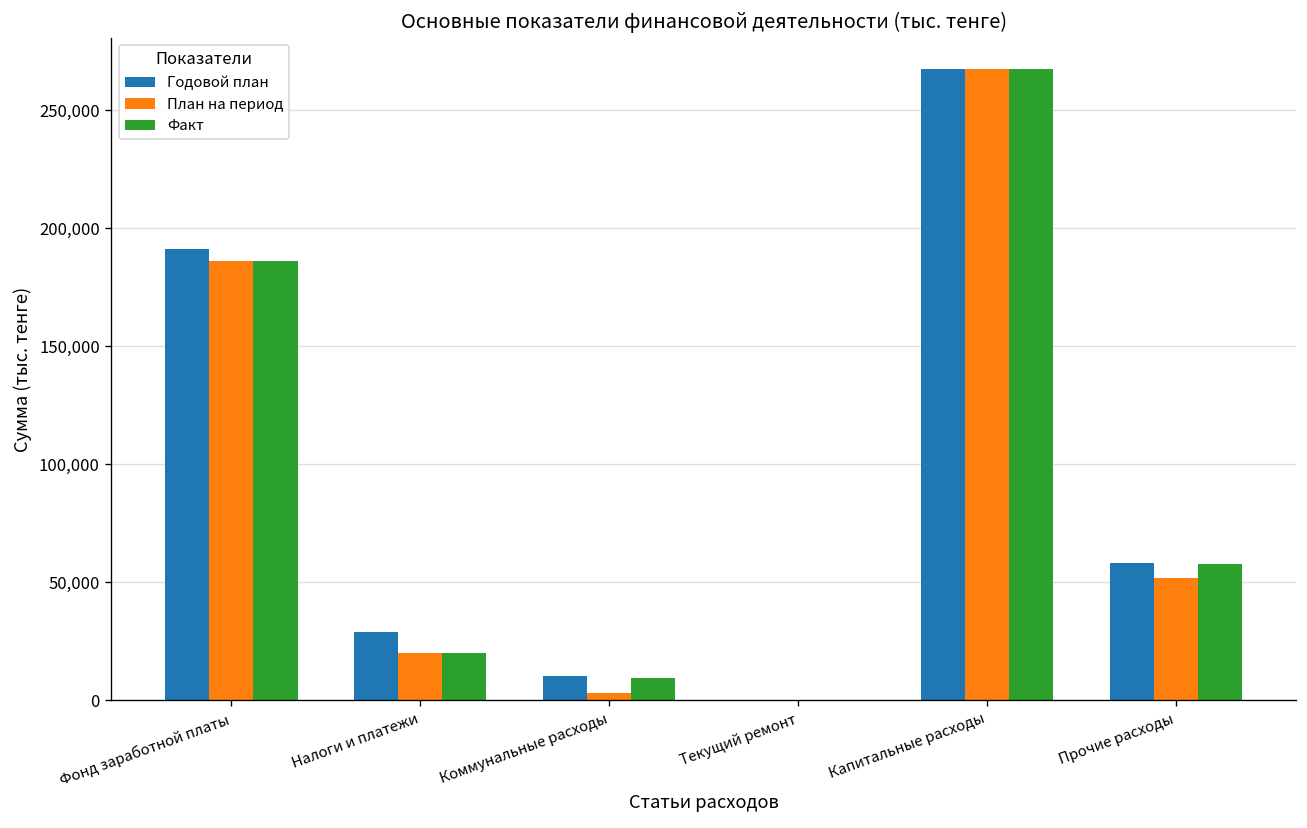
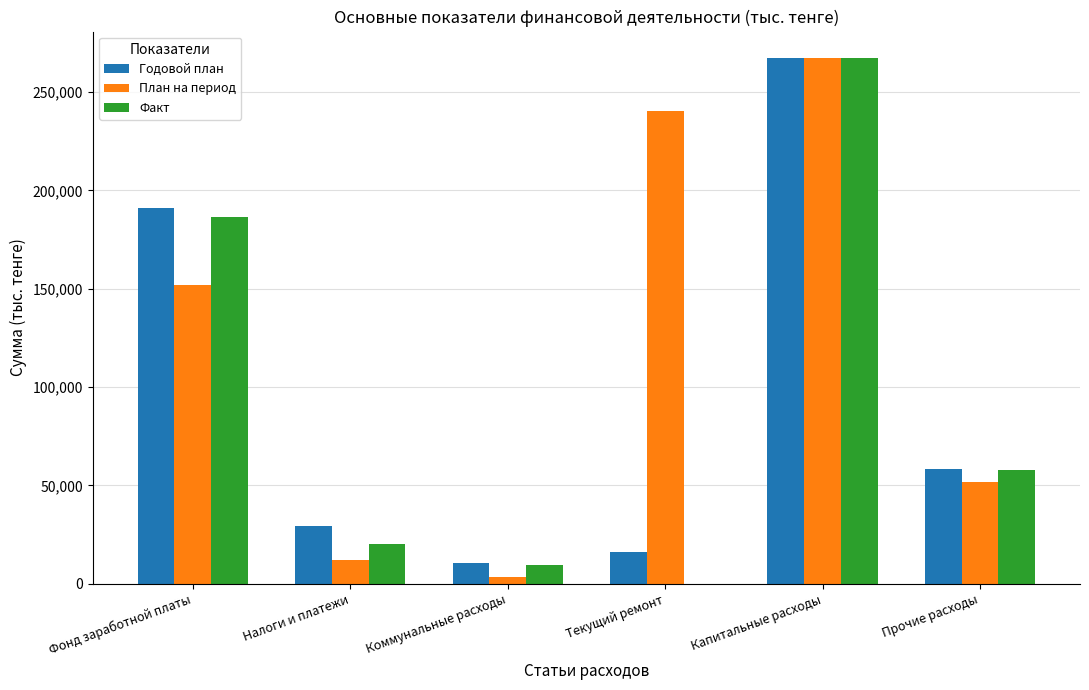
План на период, Фонд заработной платы: 186,000 -> 152,000
План на период, Налоги и платежи: 20,000 -> 12,000
Годовой план, Текущий ремонт: 0 -> 16,000
План на период, Текущий ремонт: 0 -> 241,000
